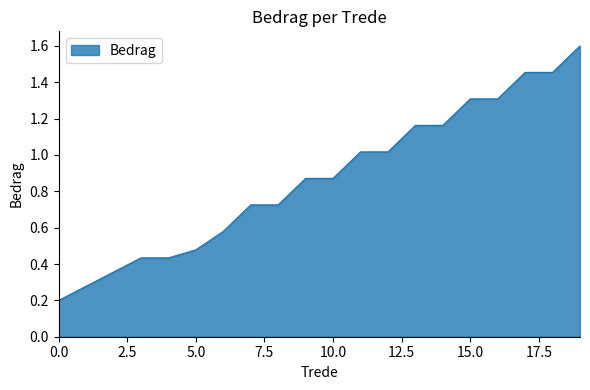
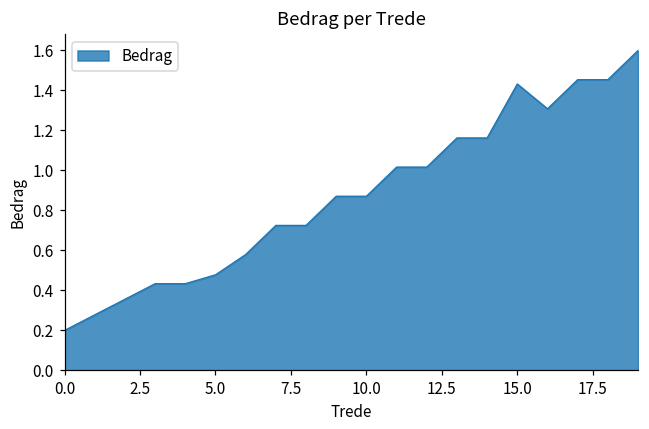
15.0: 1.31 -> 1.43
